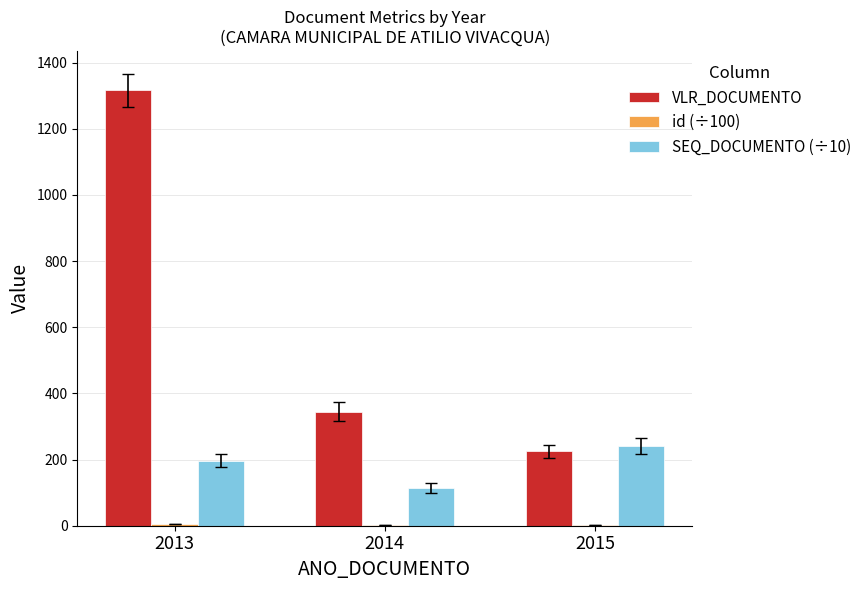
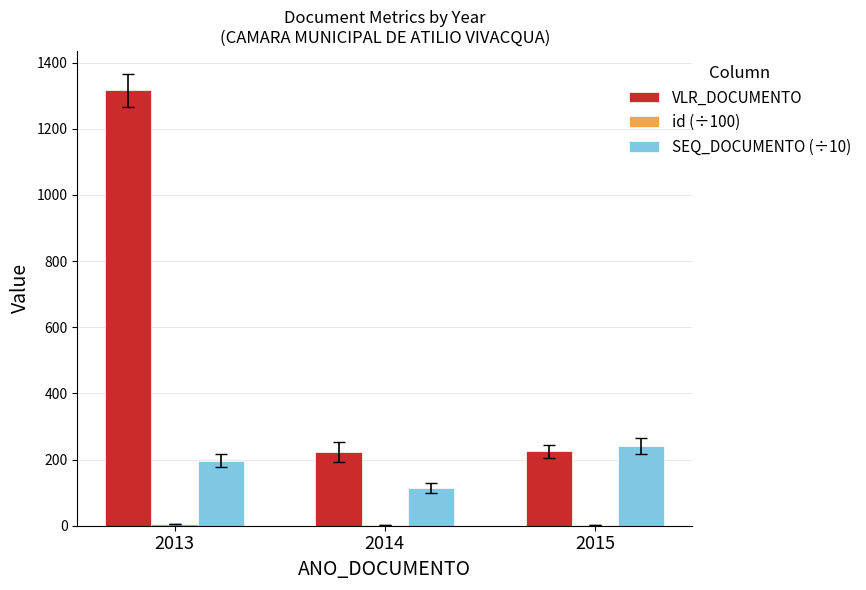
VLR_DOCUMENTO, 2014: 350 -> 220
